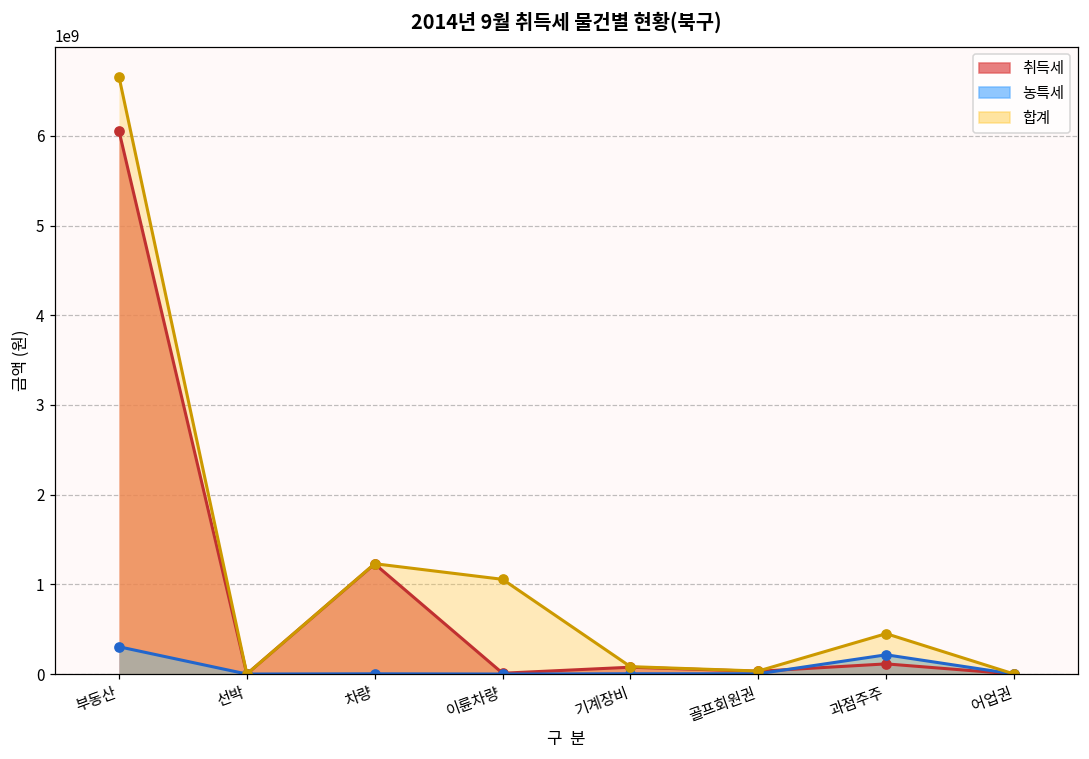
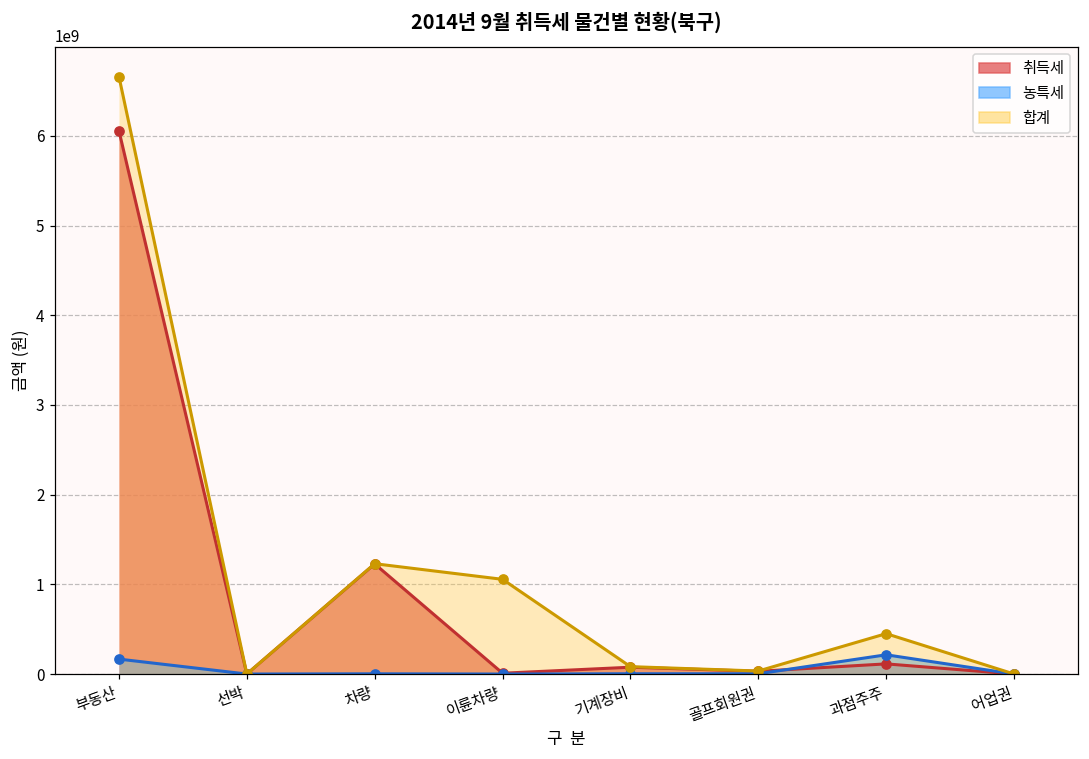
농특세, 부동산: 300000000 -> 200000000
